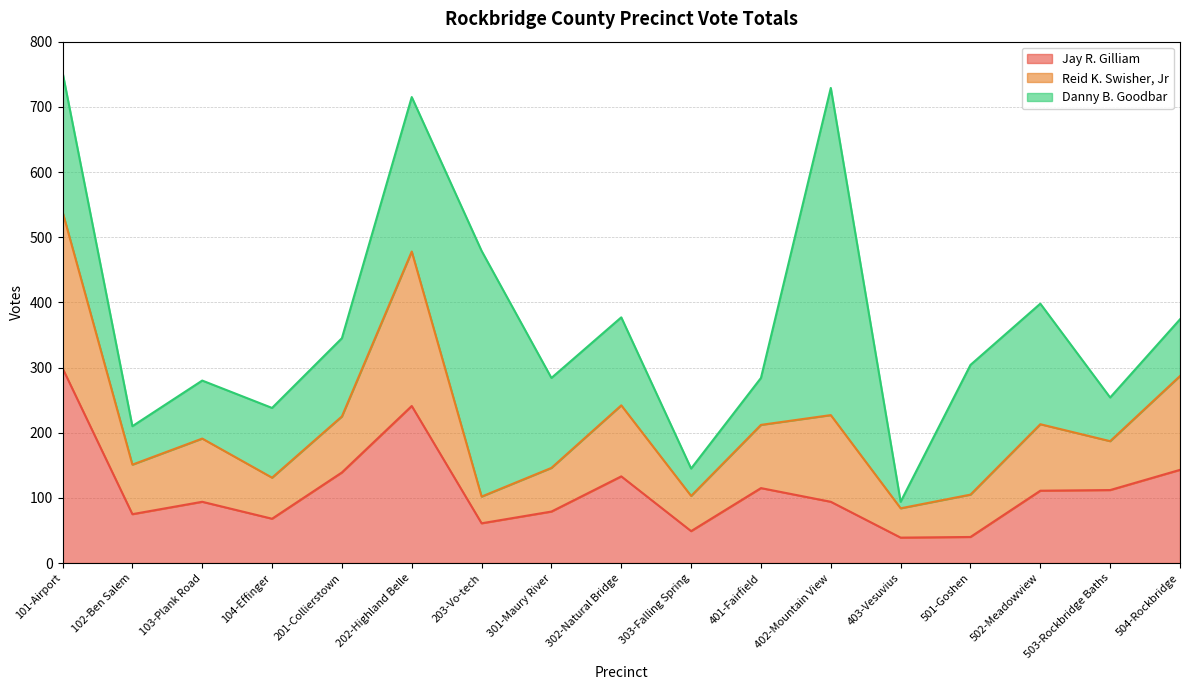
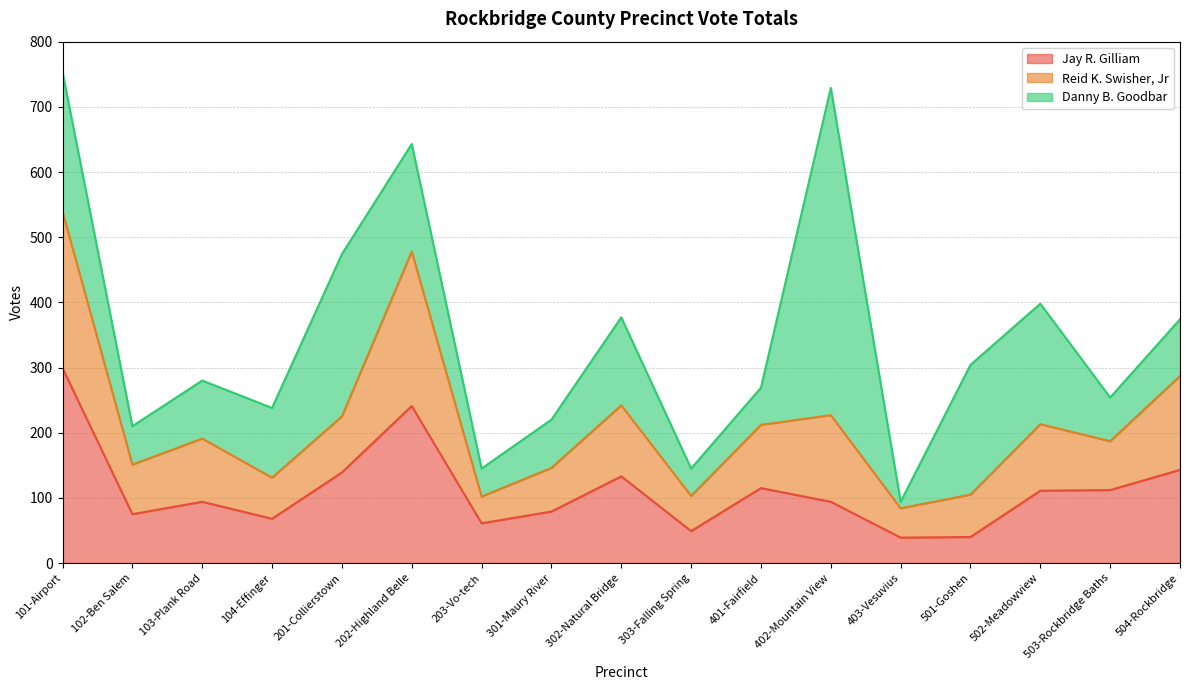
Danny B. Goodbar, 201-Collierstown: 120 -> 250
Danny B. Goodbar, 202-Highland Belle: 240 -> 170
Danny B. Goodbar, 203-Vo-tech: 380 -> 40
Danny B. Goodbar, 301-Maury River: 140 -> 70
Danny B. Goodbar, 401-Fairfield: 70 -> 60
